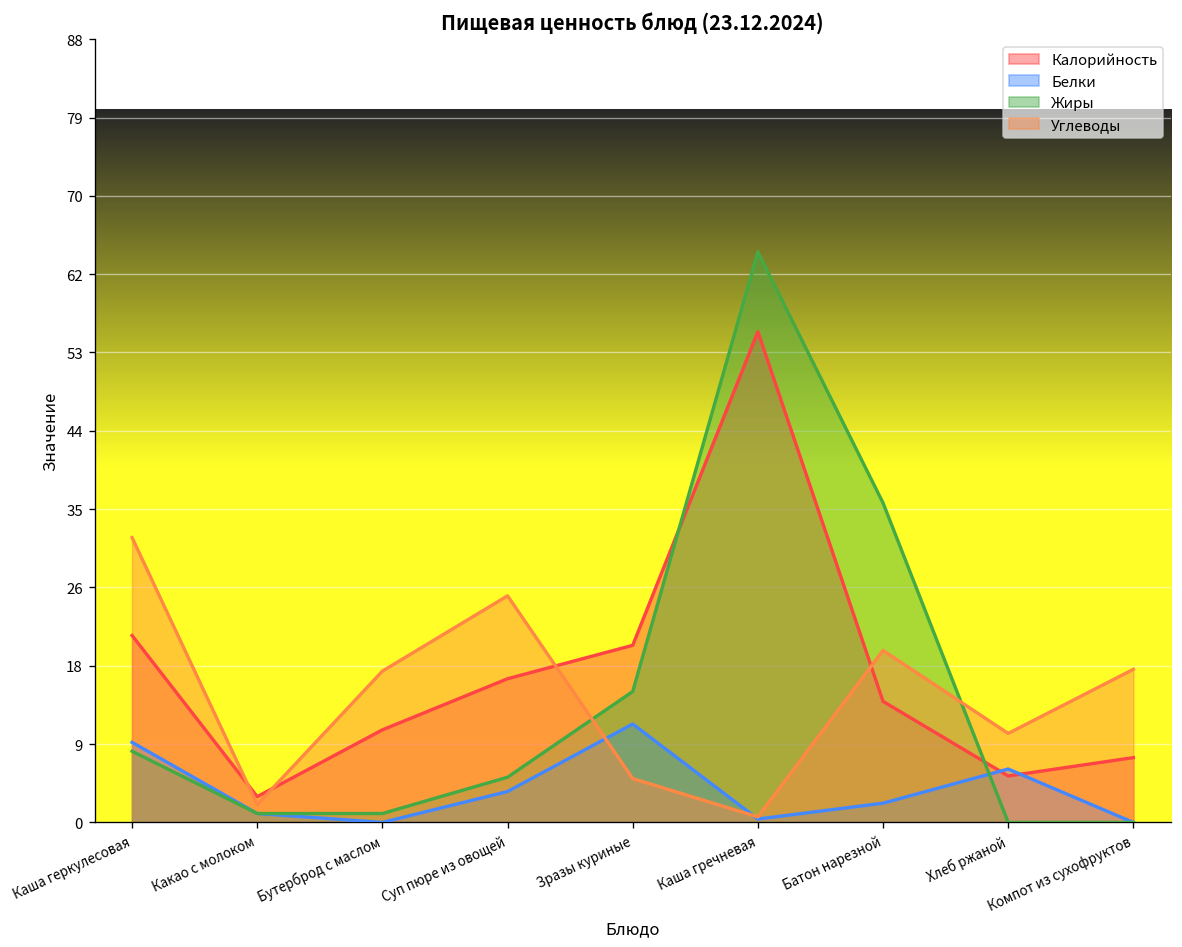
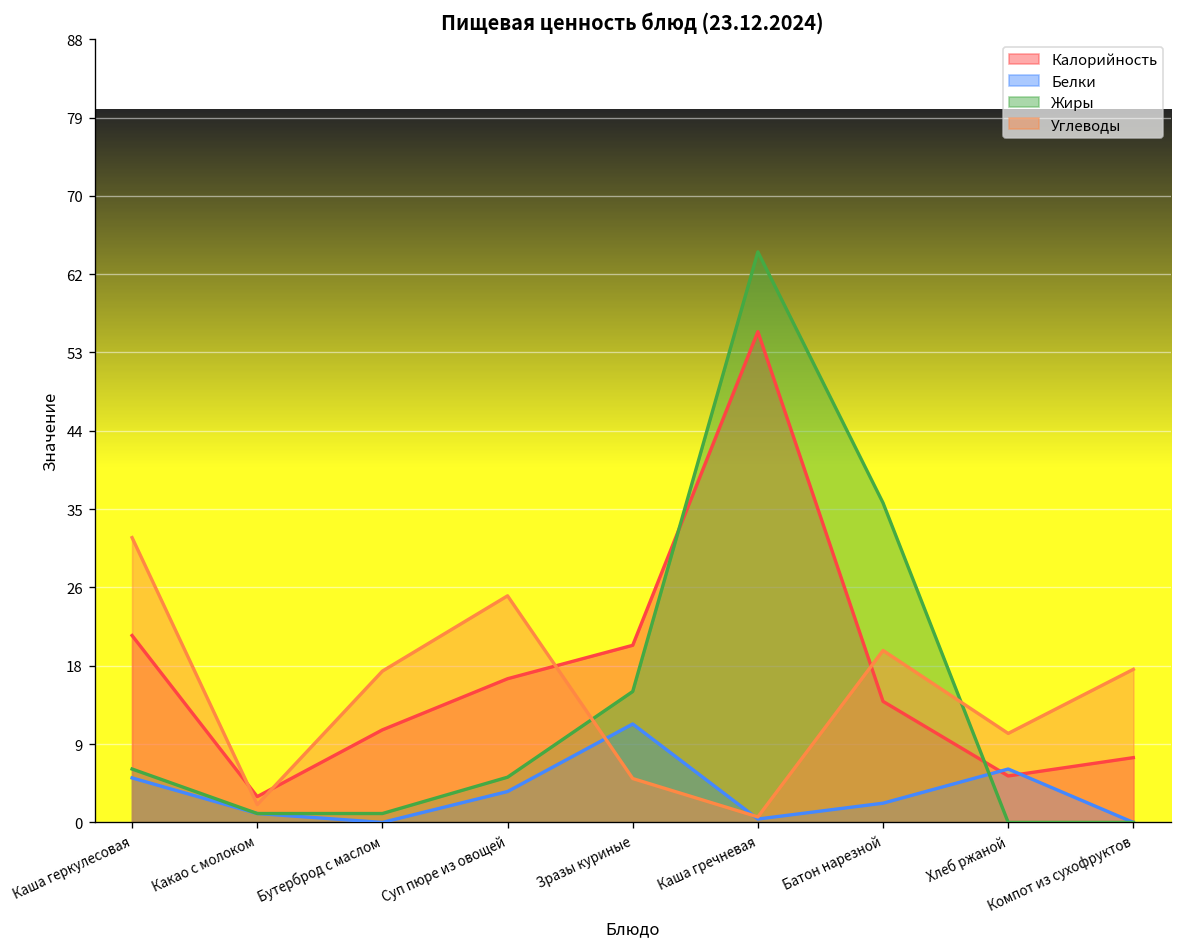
Белки, Каша геркулесовая: 9 -> 5
Жиры, Каша геркулесовая: 8 -> 6
